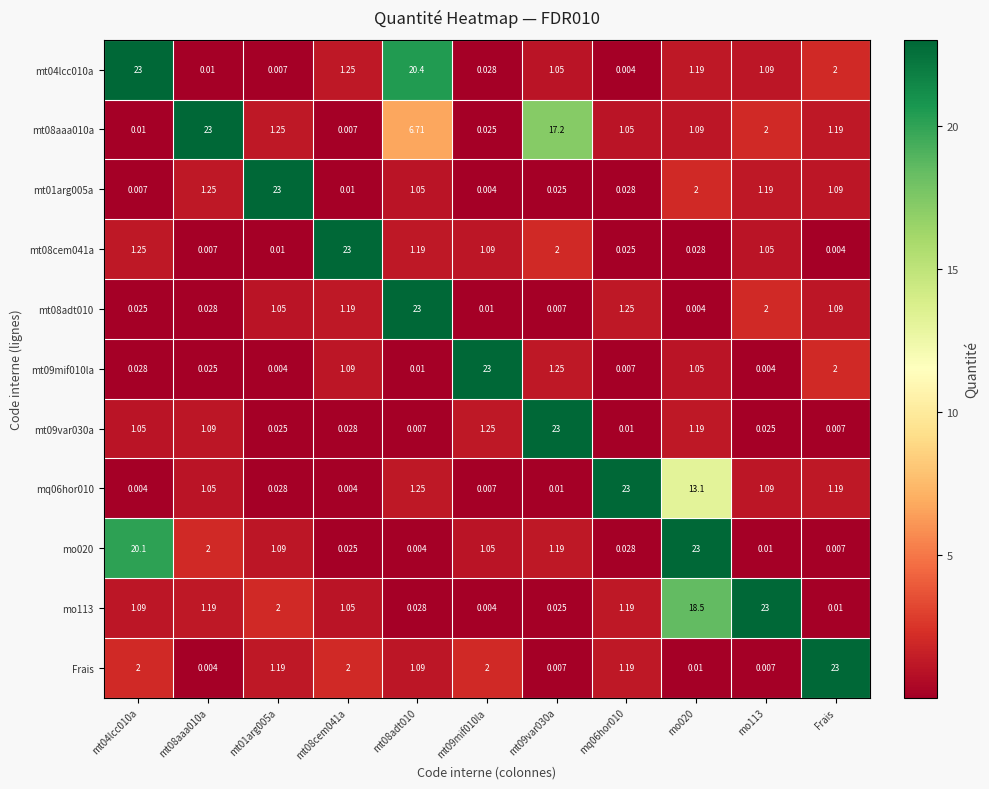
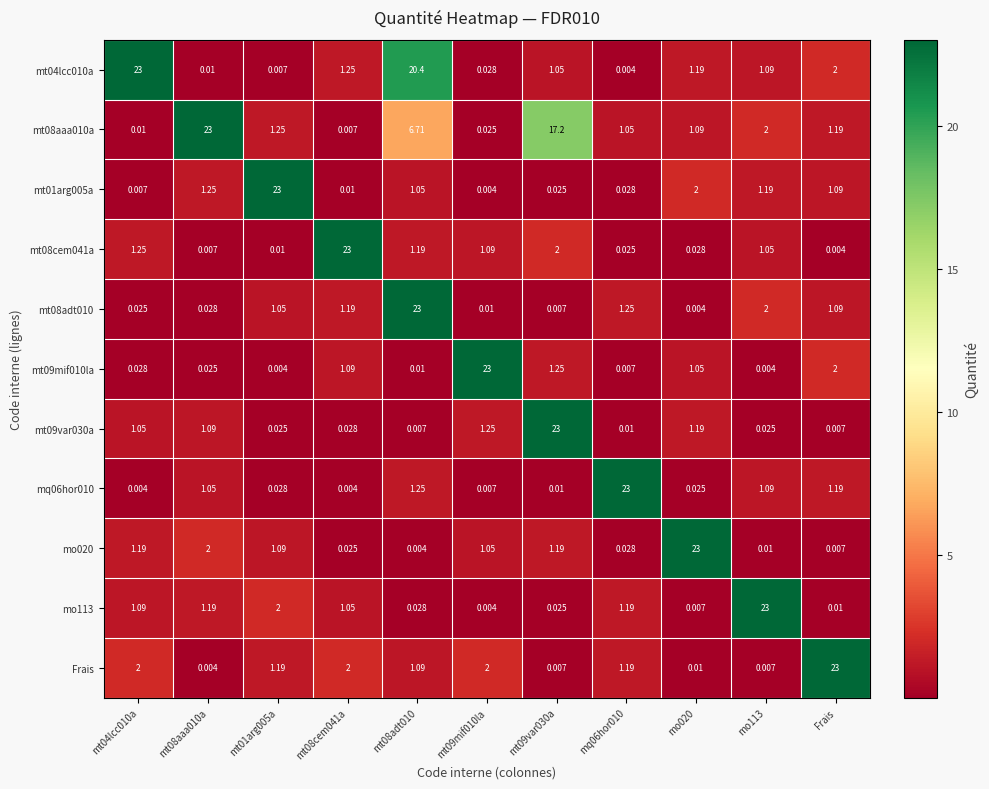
mq06hor010, mo020: 13.1 -> 0.025
mo020, mt04lcc010a: 20.1 -> 1.19
mo113, mo020: 18.5 -> 0.007
